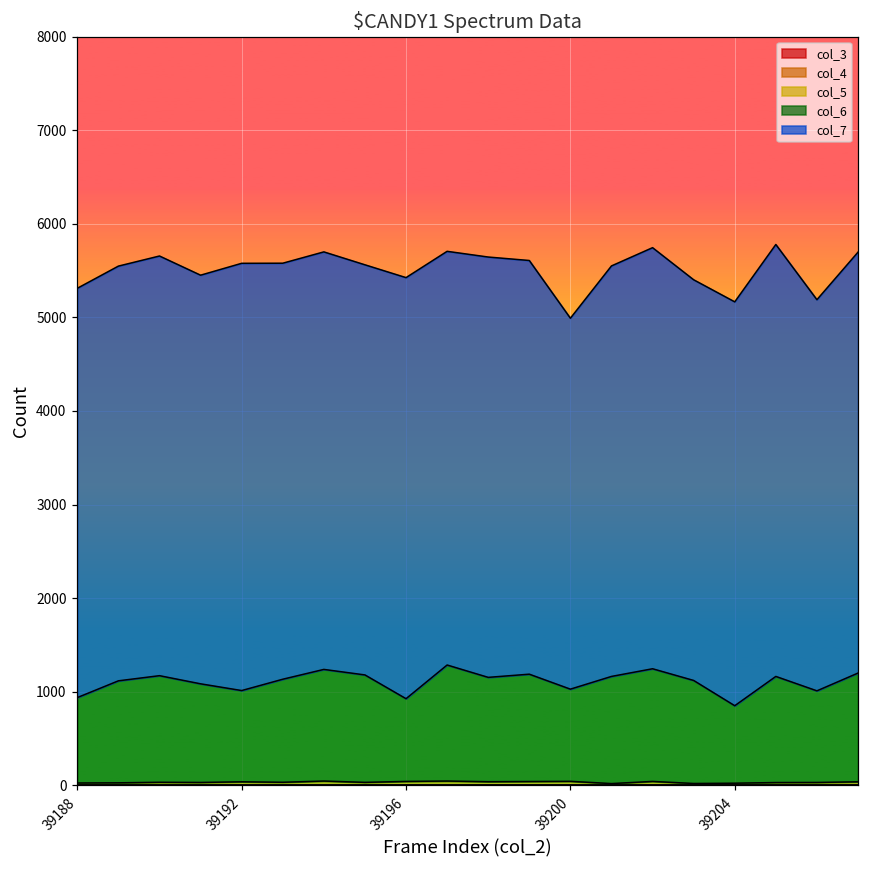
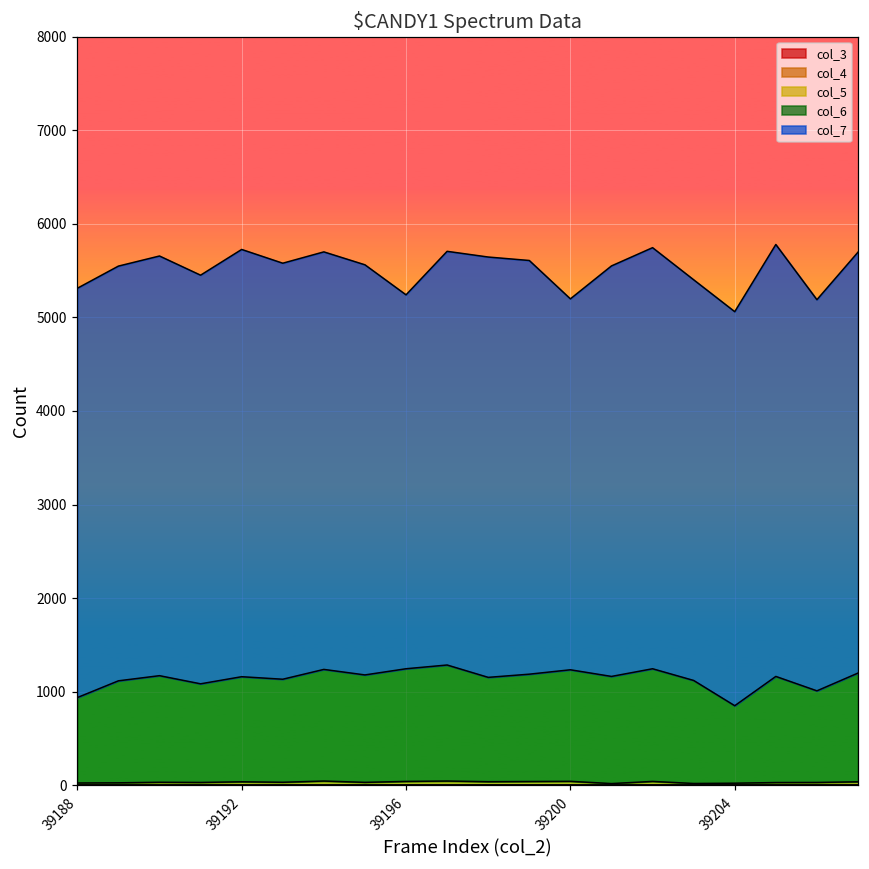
col_6, 39192: 1000 -> 1100
col_6, 39196: 900 -> 1200
col_7, 39196: 4500 -> 4000
col_6, 39200: 1000 -> 1200
col_7, 39204: 4300 -> 4200
